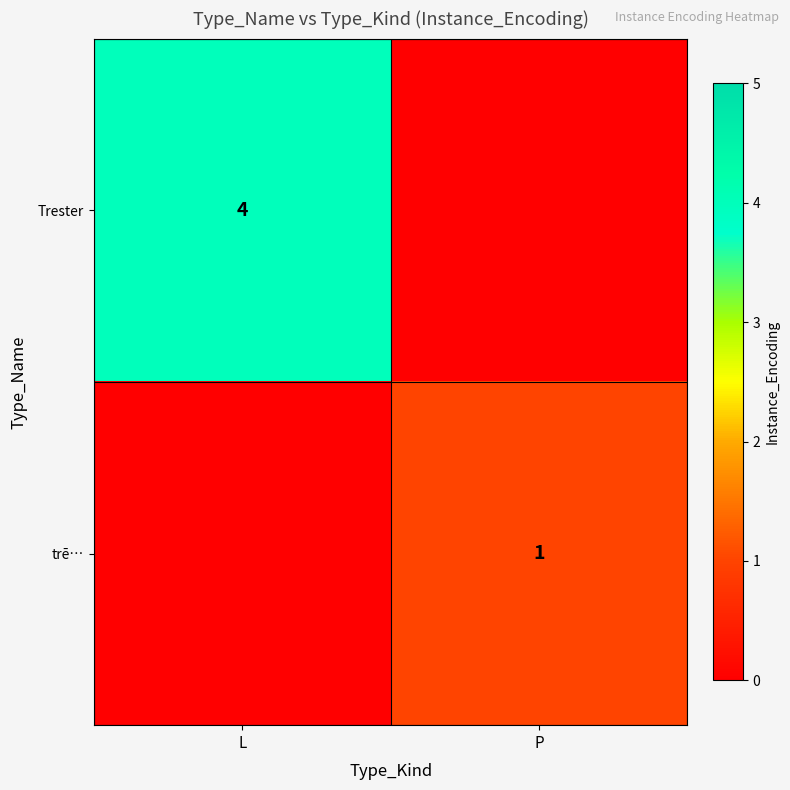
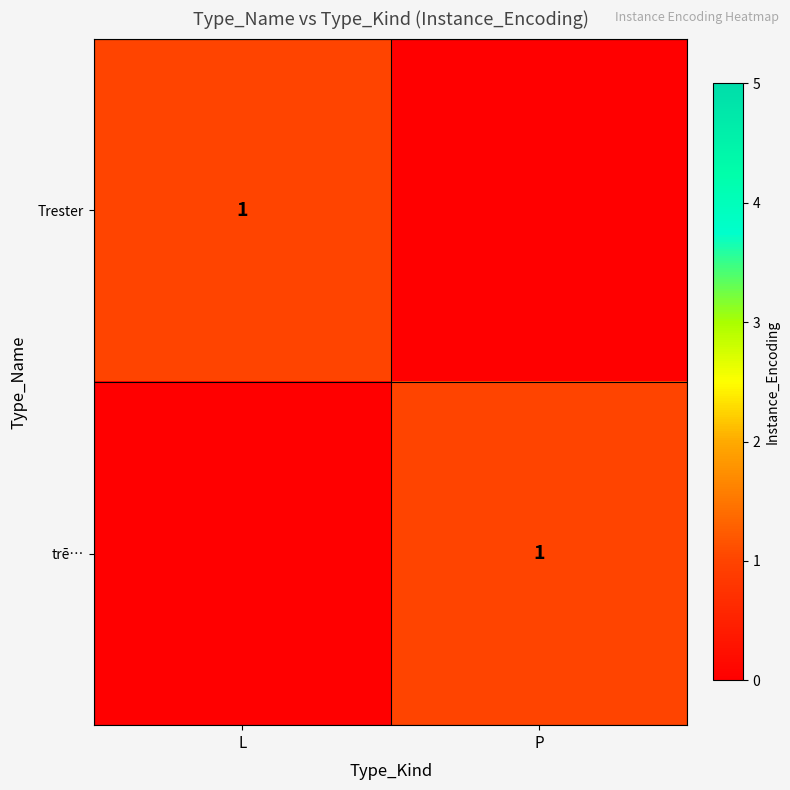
Trester, L: 4 -> 1
